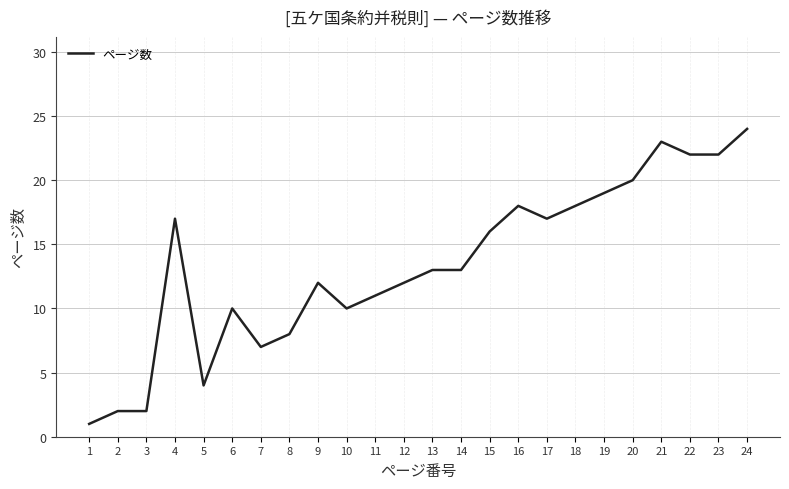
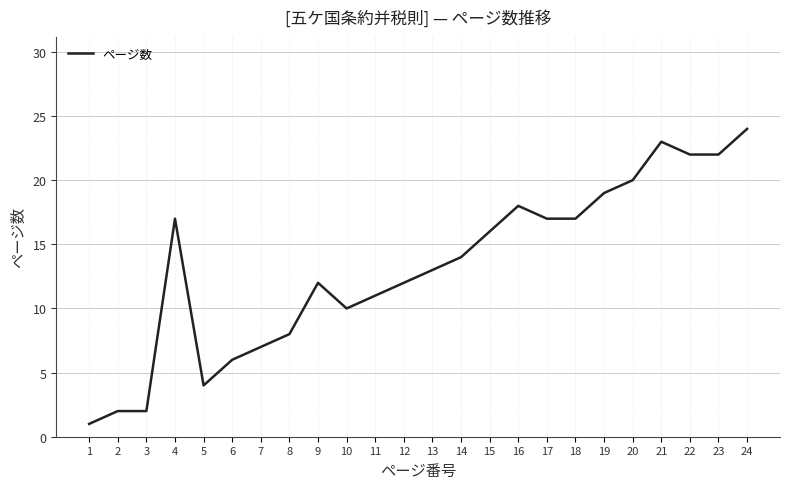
6: 10 -> 6
14: 13 -> 14
18: 18 -> 17
